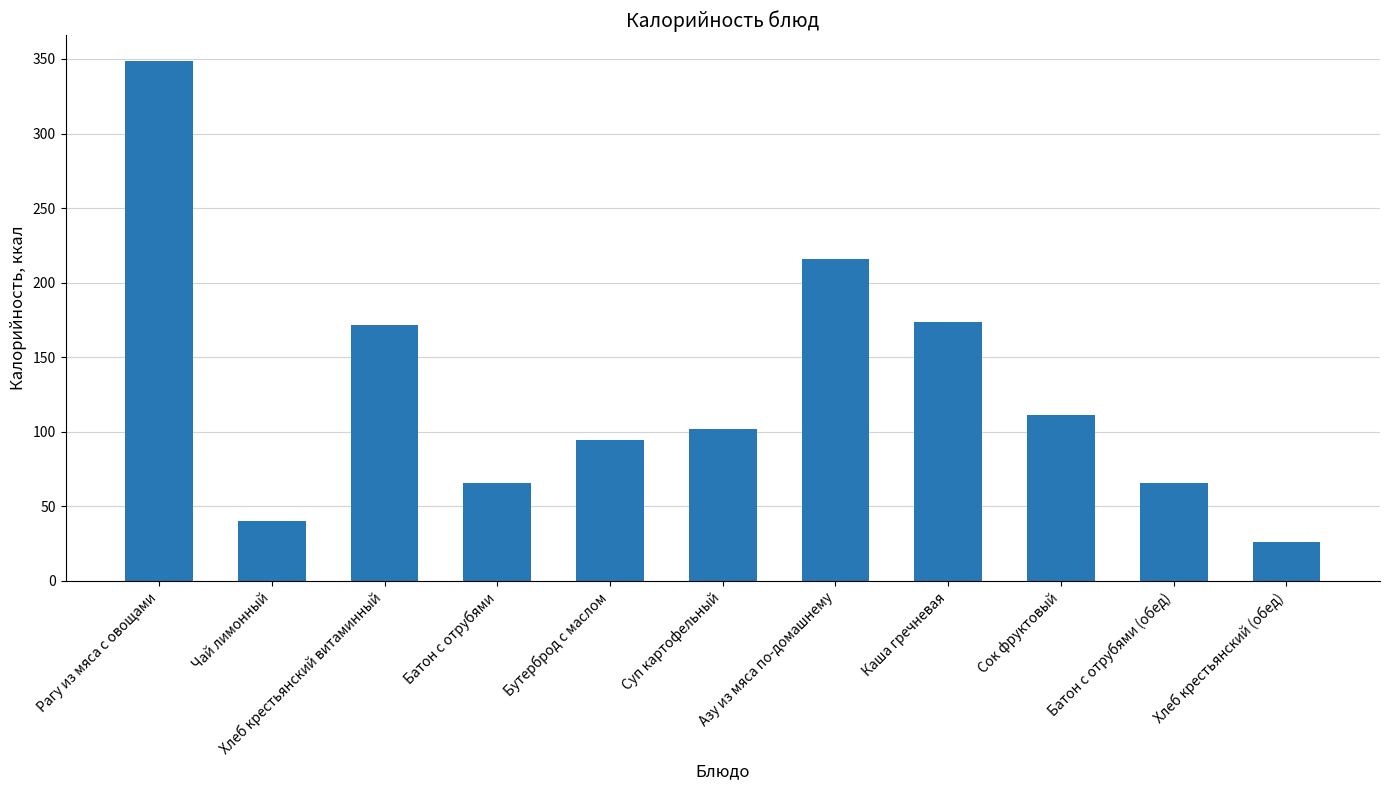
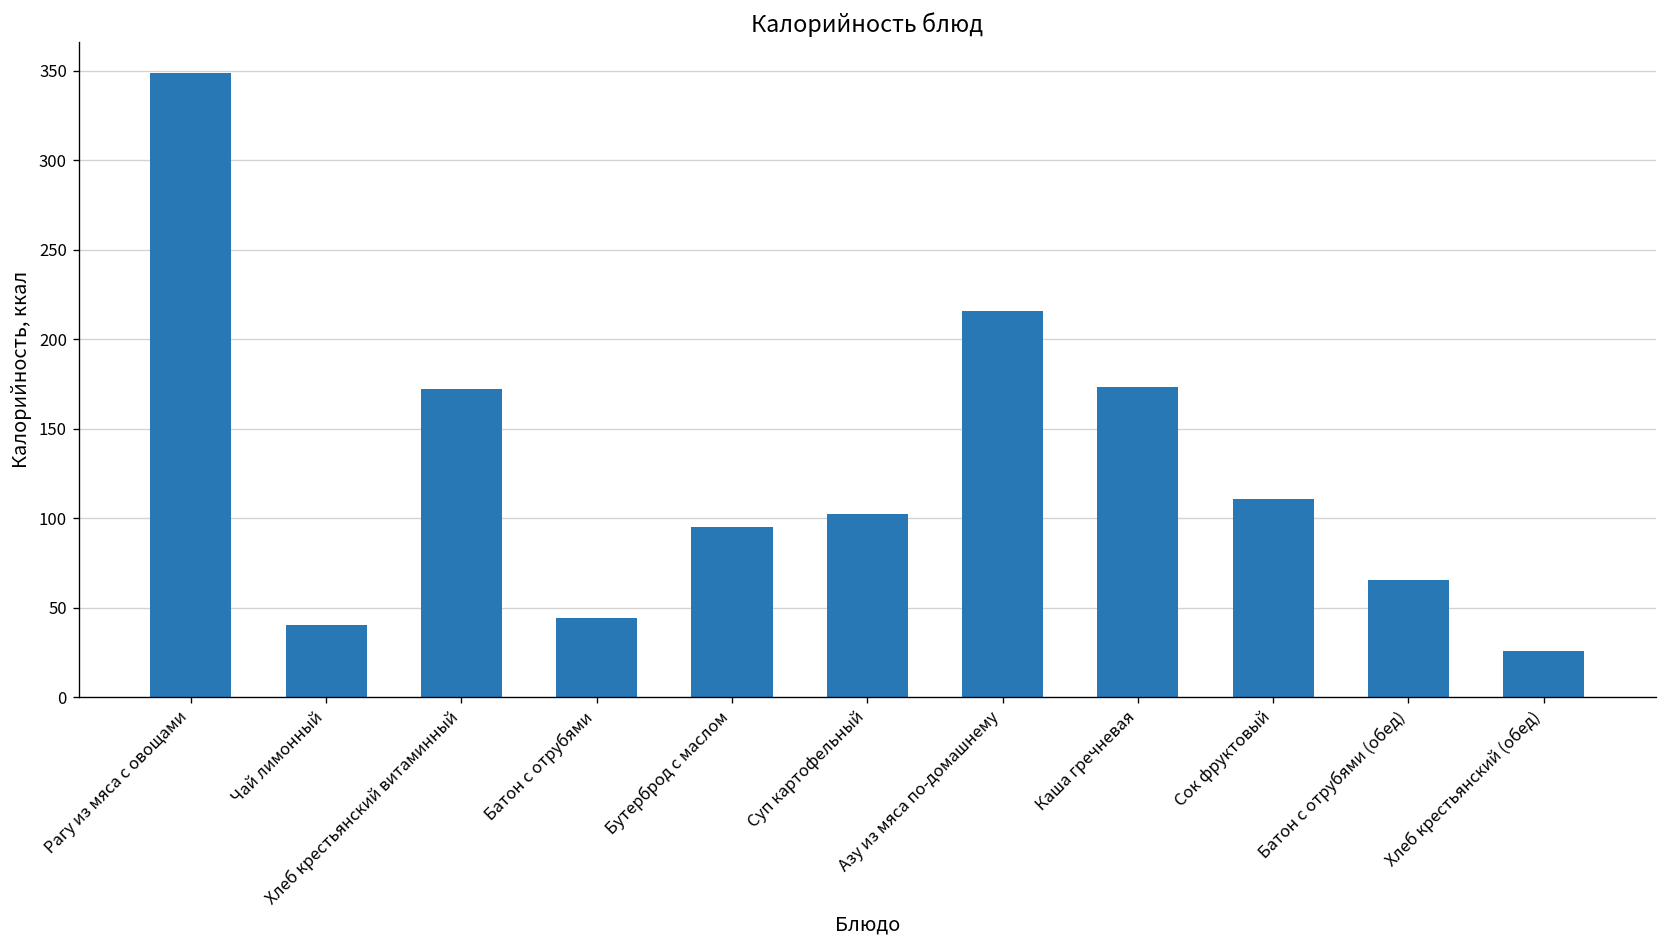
Батон с отрубями: 66 -> 44
